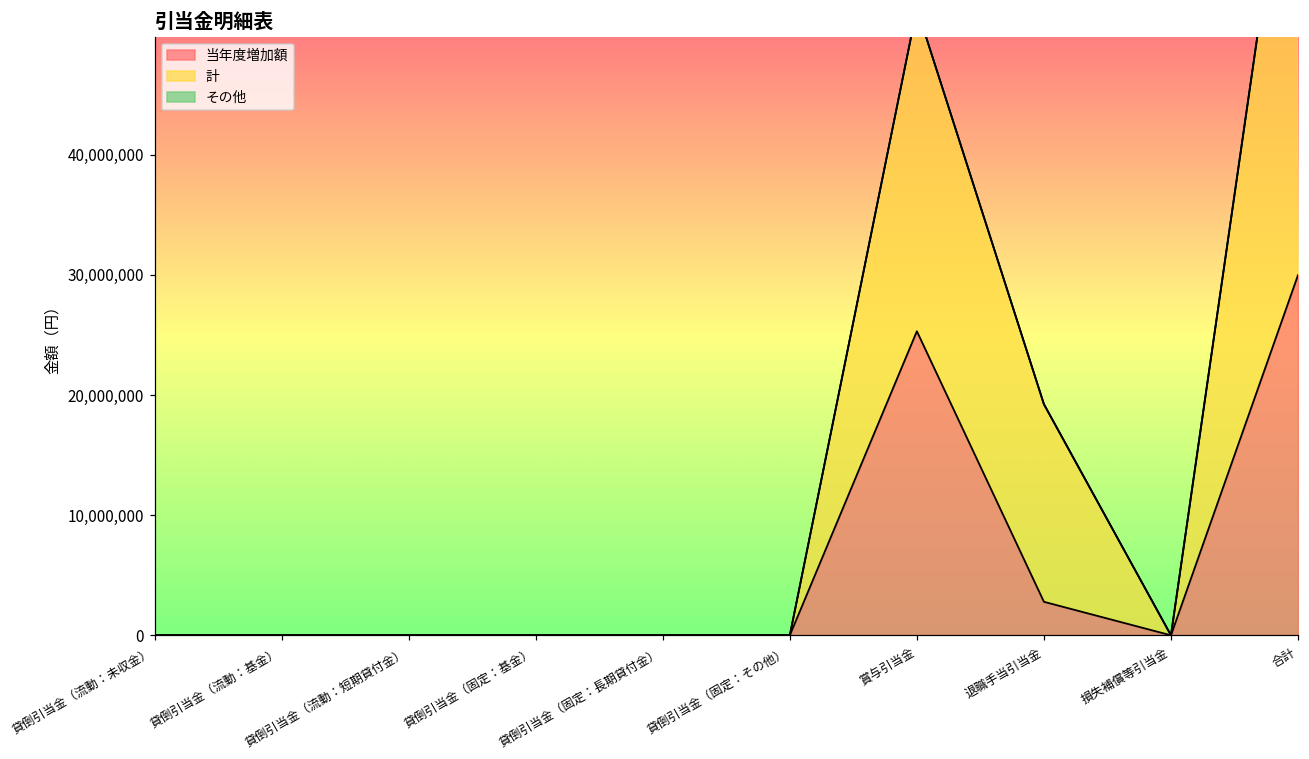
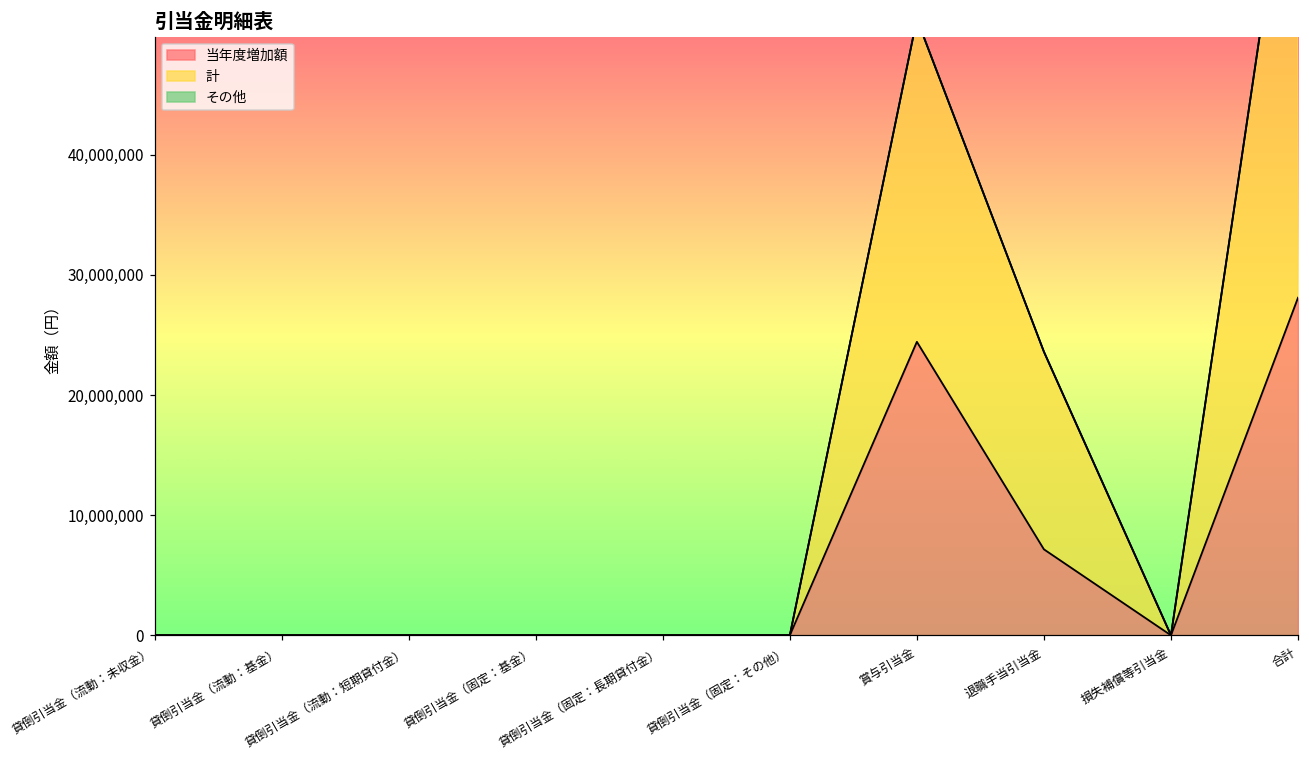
当年度増加額, 賞与引当金: 25,300,000 -> 24,400,000
当年度増加額, 退職手当引当金: 2,800,000 -> 7,200,000
当年度増加額, 合計: 30,000,000 -> 28,100,000
